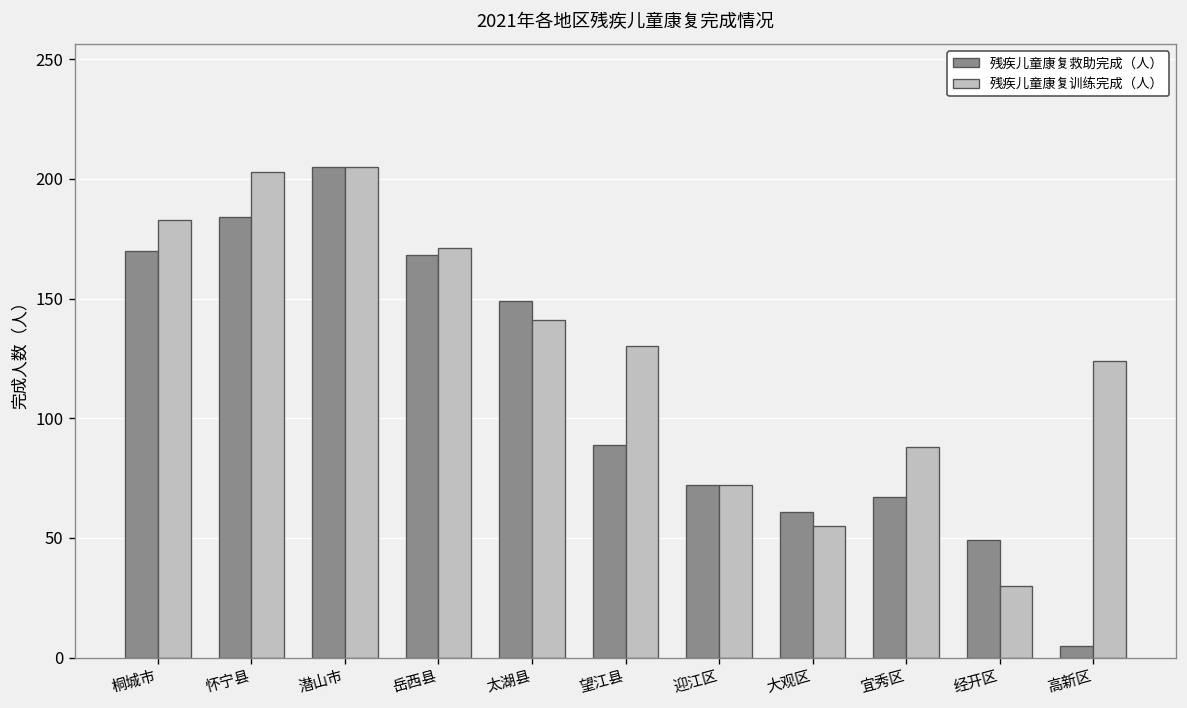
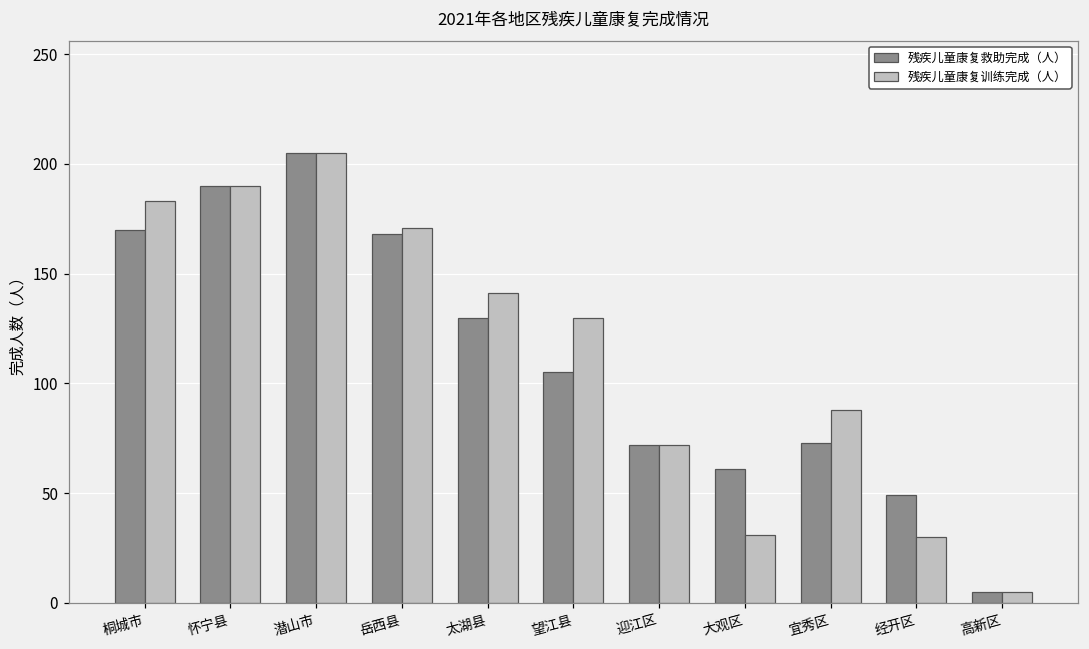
残疾儿童康复救助完成（人）, 怀宁县: 184 -> 190
残疾儿童康复训练完成（人）, 怀宁县: 203 -> 190
残疾儿童康复救助完成（人）, 太湖县: 149 -> 130
残疾儿童康复救助完成（人）, 望江县: 89 -> 105
残疾儿童康复训练完成（人）, 大观区: 55 -> 31
残疾儿童康复救助完成（人）, 宜秀区: 67 -> 73
残疾儿童康复训练完成（人）, 高新区: 124 -> 5
